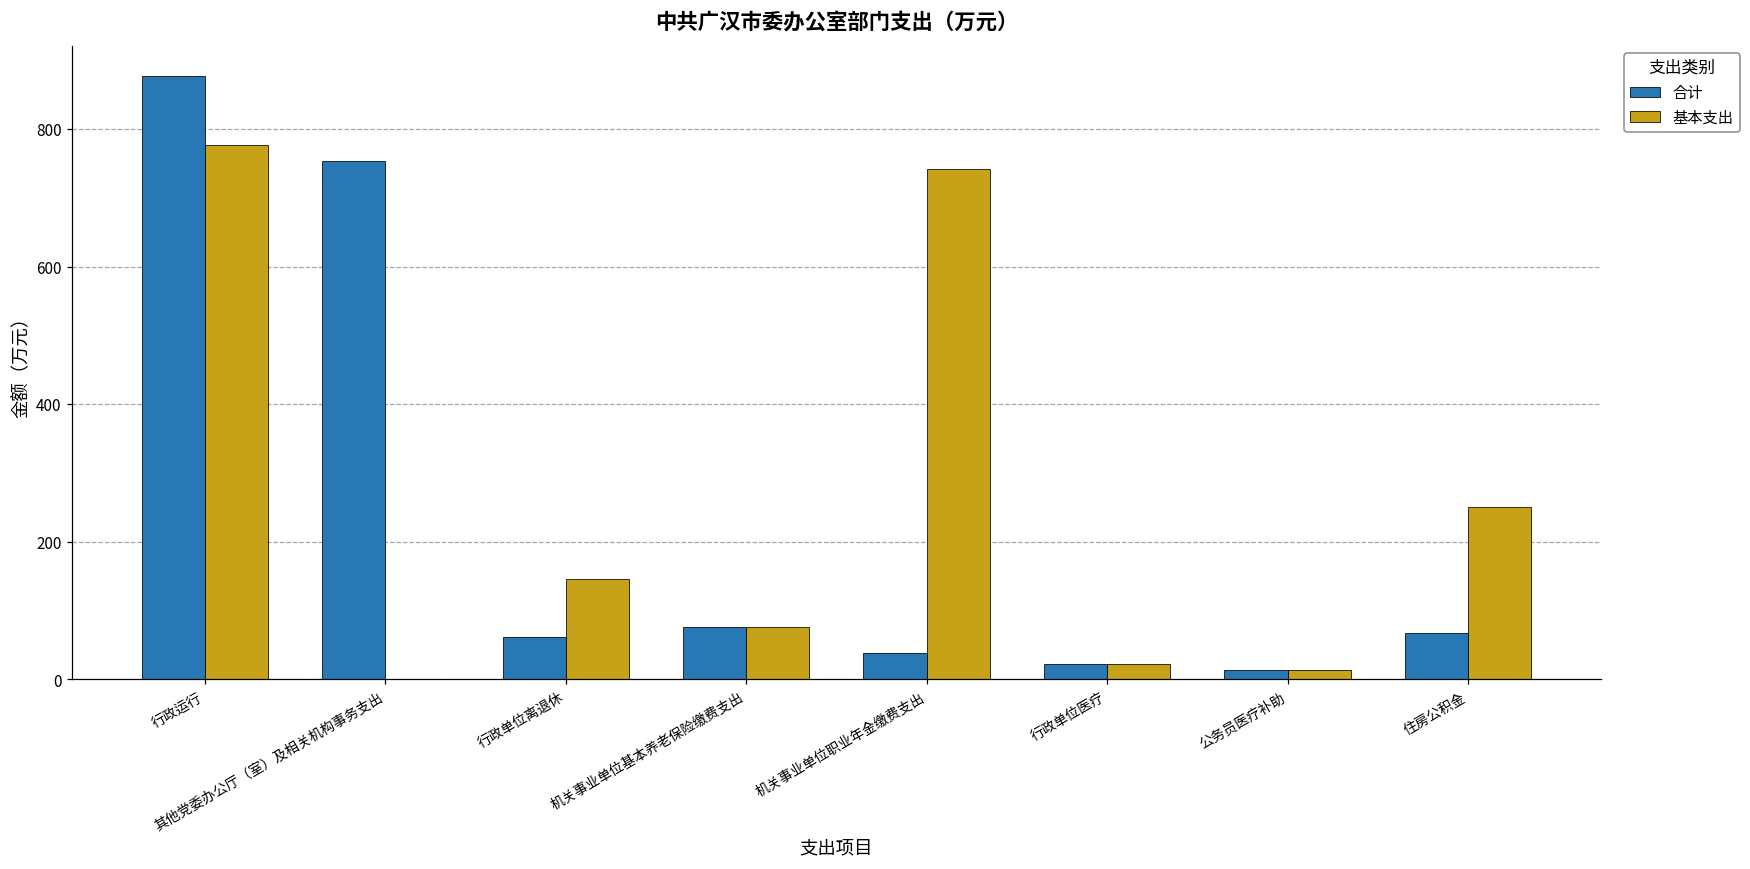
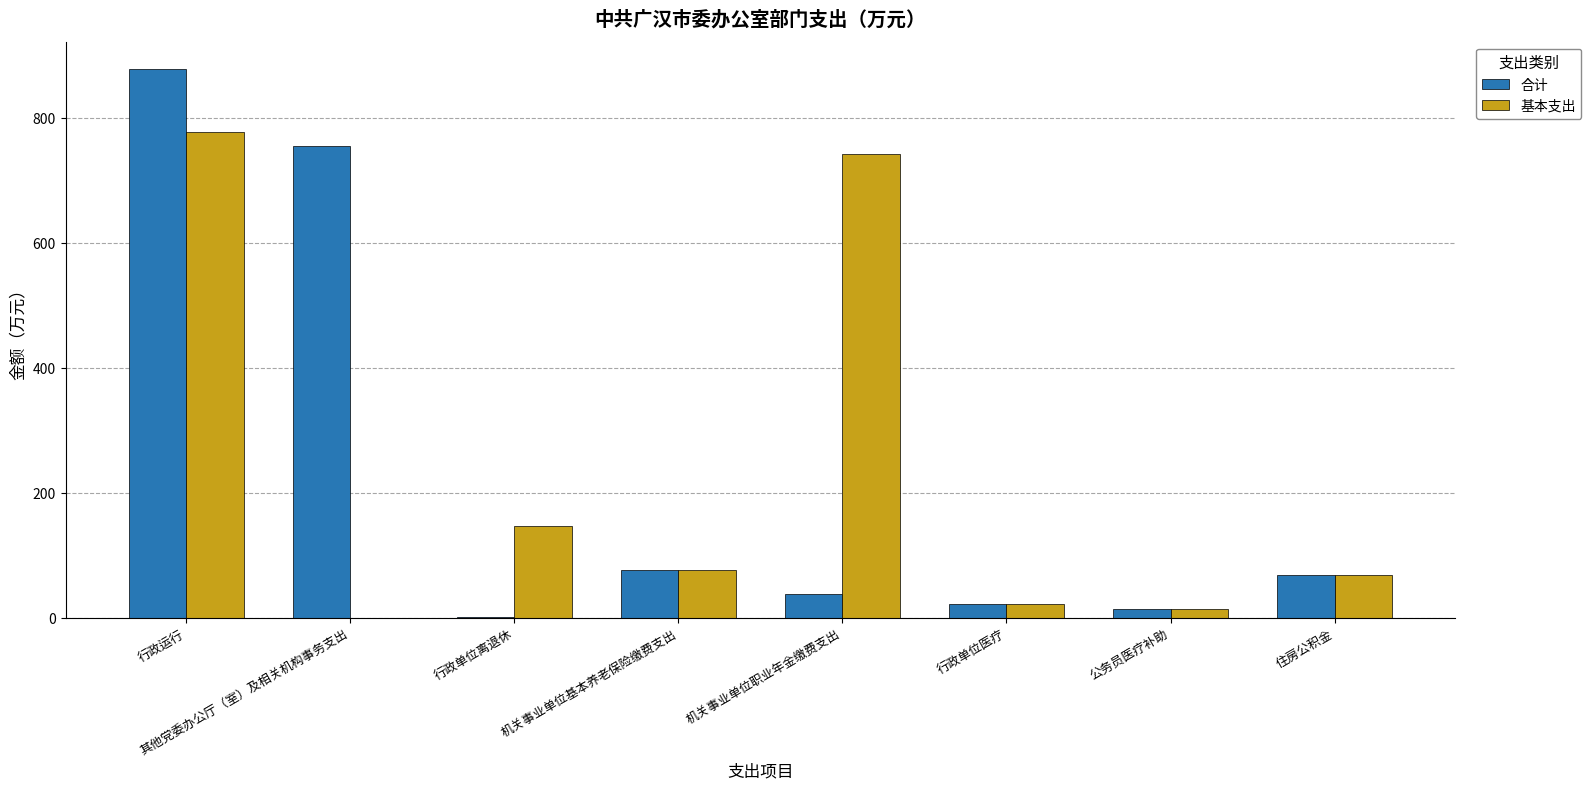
合计, 行政单位离退休: 60 -> 0
基本支出, 住房公积金: 250 -> 70
